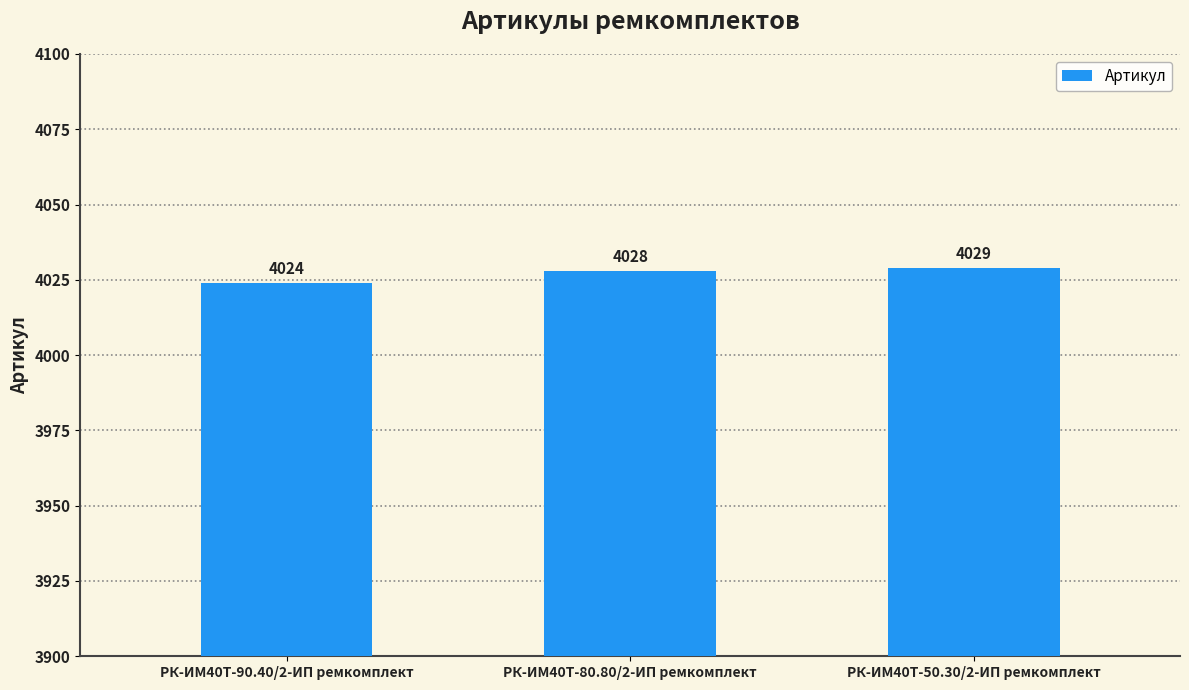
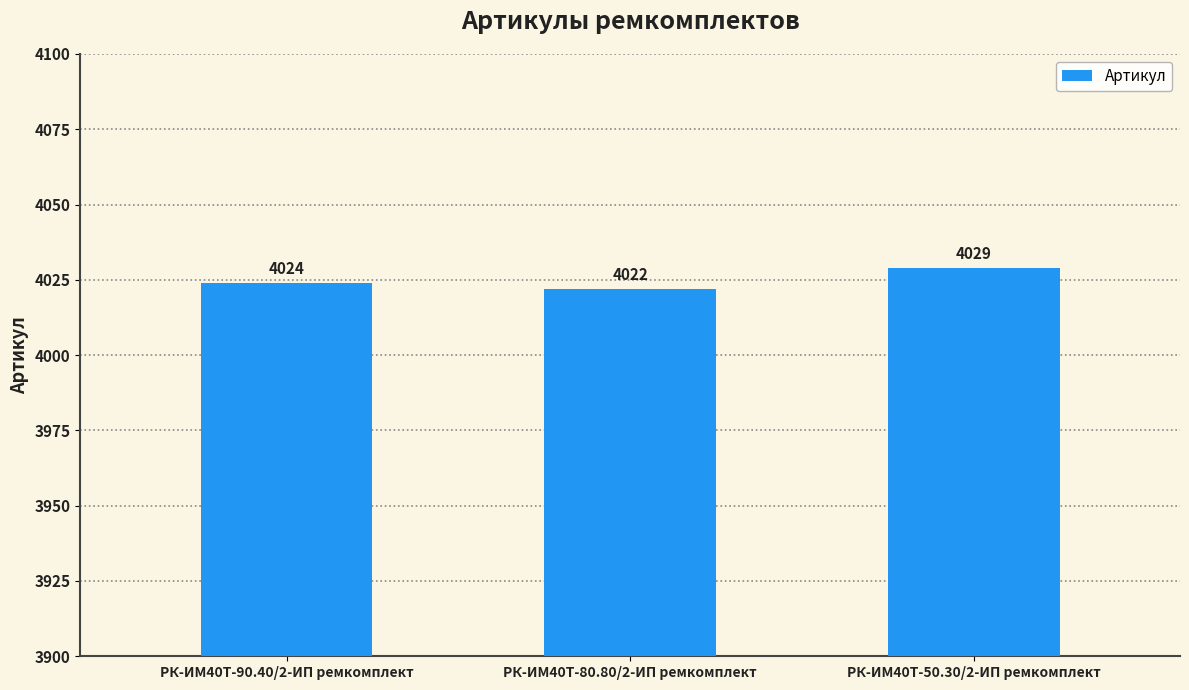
РК-ИМ40T-80.80/2-ИП ремкомплект: 4028 -> 4022
